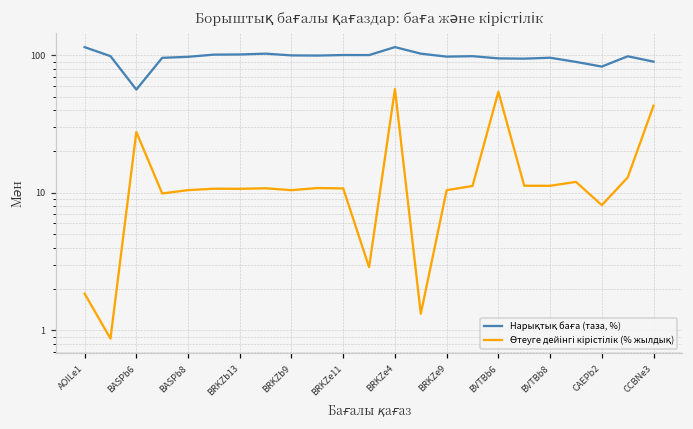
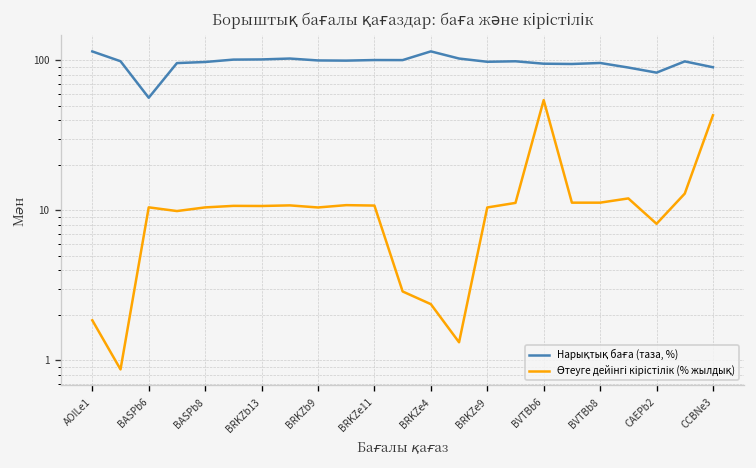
Өтеуге дейінгі кірістілік (% жылдық), BASPb6: 28 -> 10
Өтеуге дейінгі кірістілік (% жылдық), BRKZe4: 60 -> 2.4
